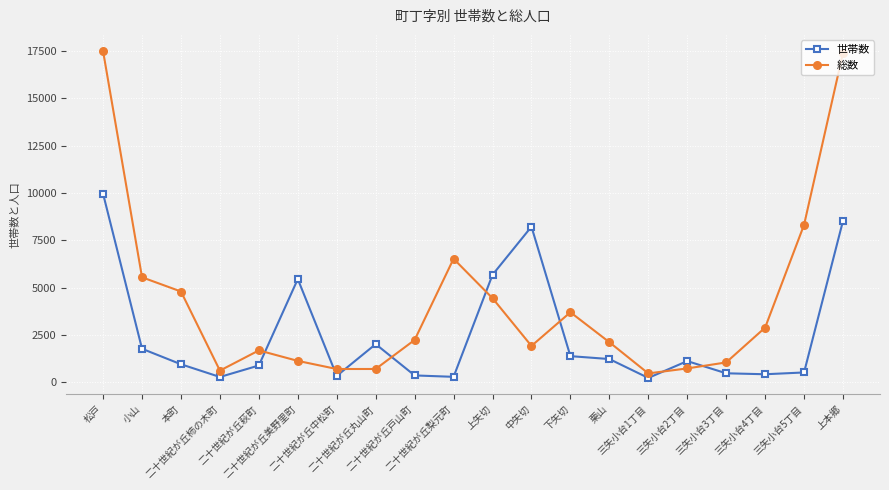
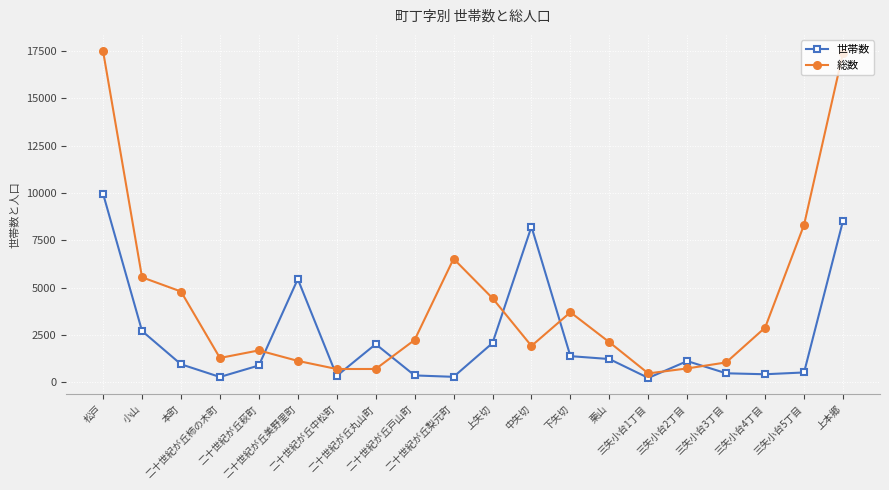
世帯数, 小山: 1800 -> 2700
総数, 二十世紀が丘柿の木町: 600 -> 1300
世帯数, 上矢切: 5700 -> 2100
